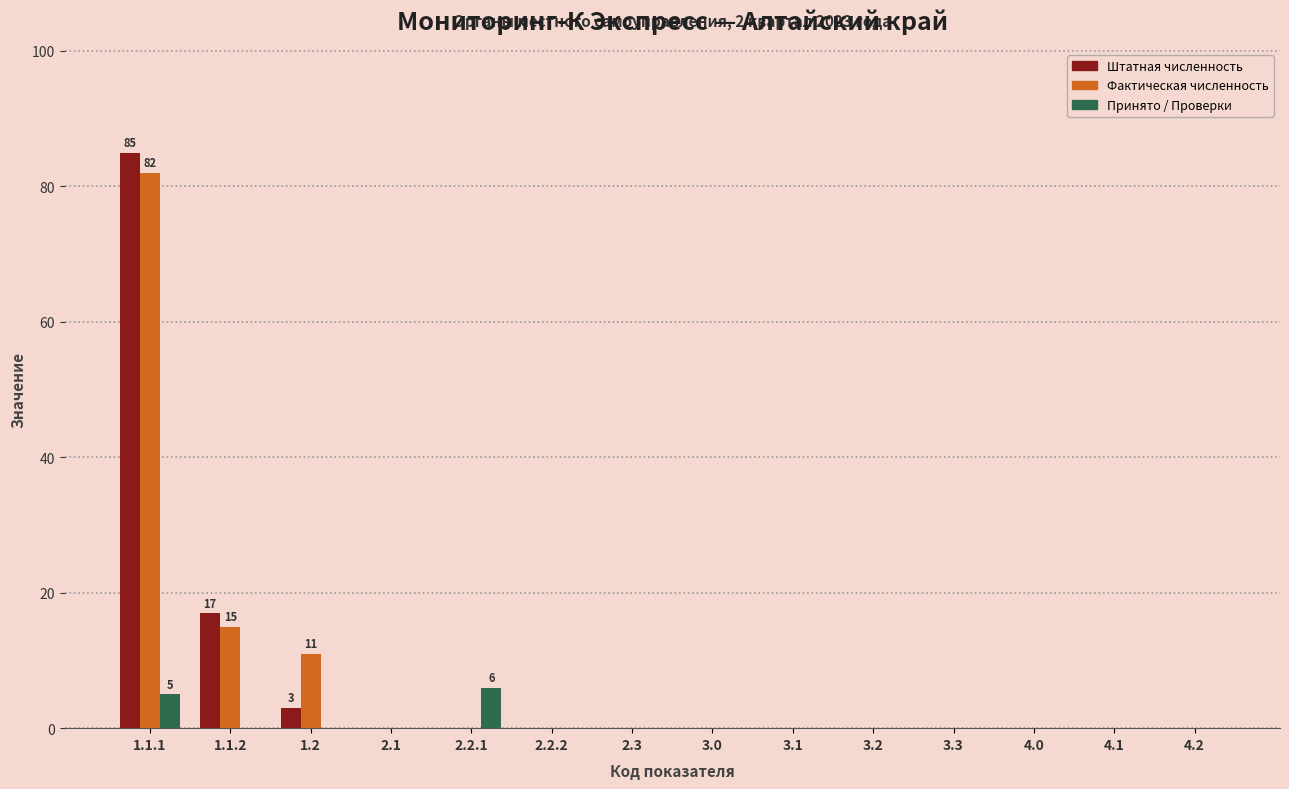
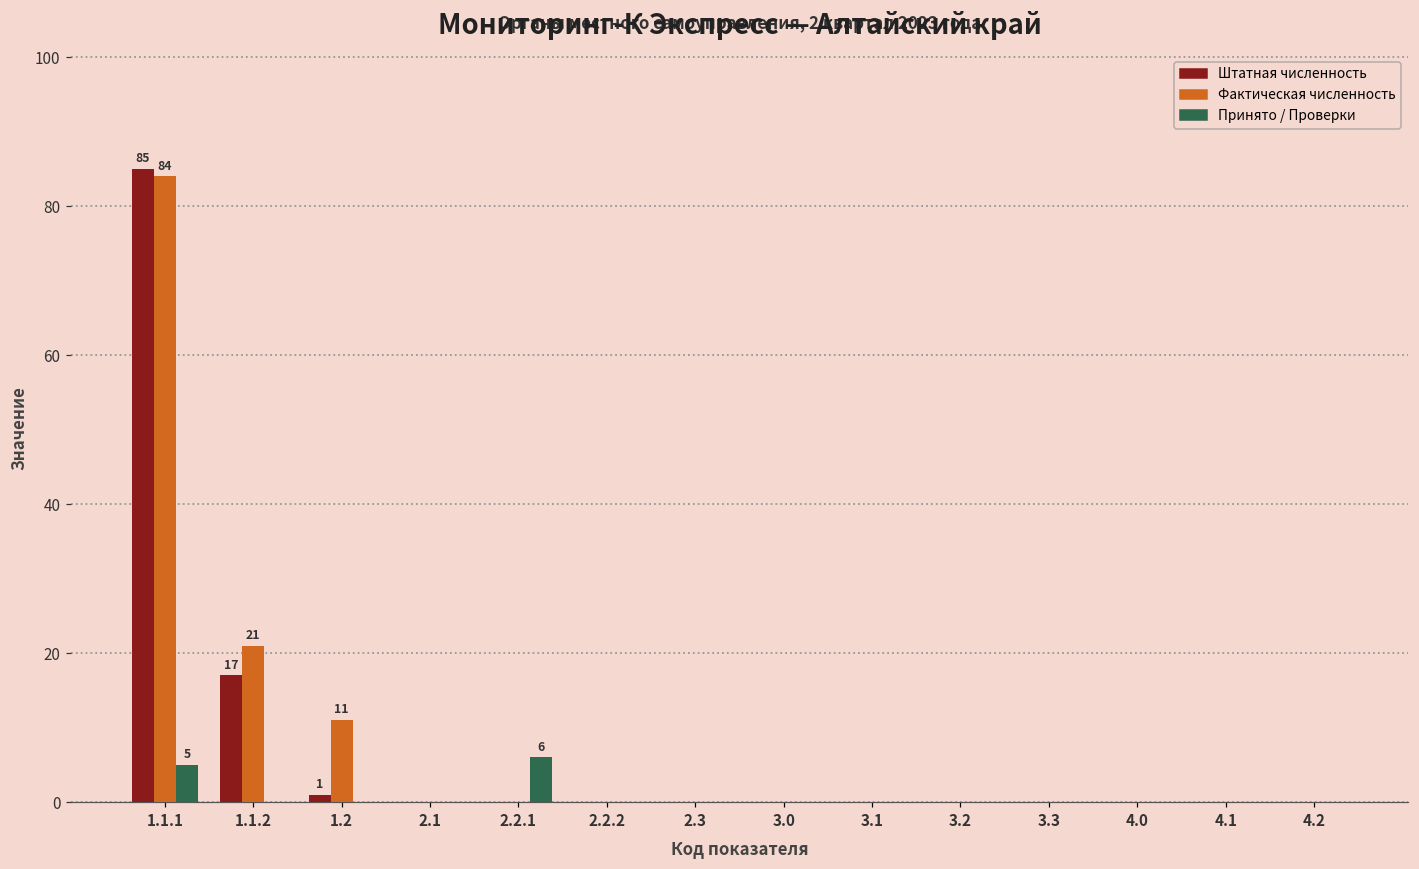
Фактическая численность, 1.1.1: 82 -> 84
Фактическая численность, 1.1.2: 15 -> 21
Штатная численность, 1.2: 3 -> 1
